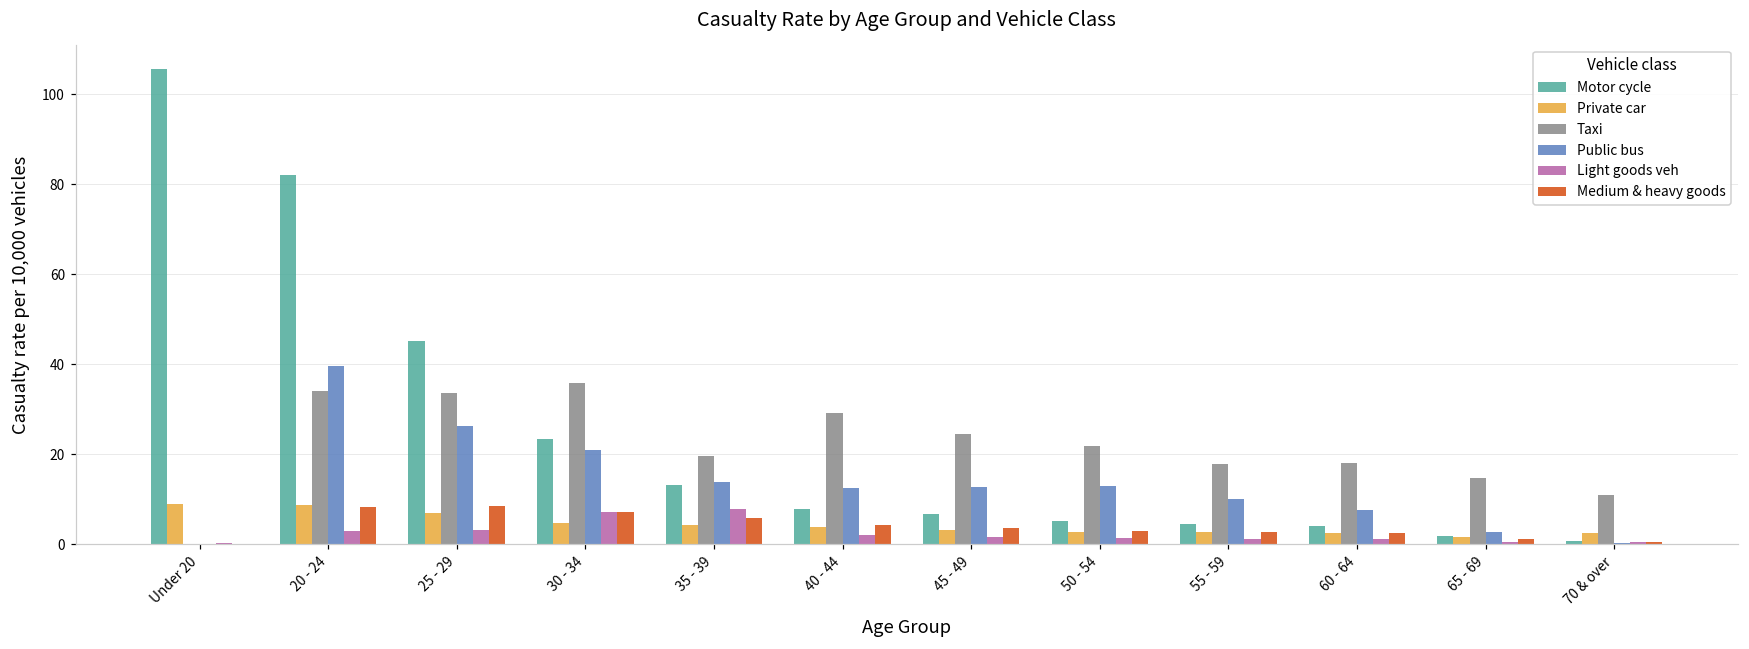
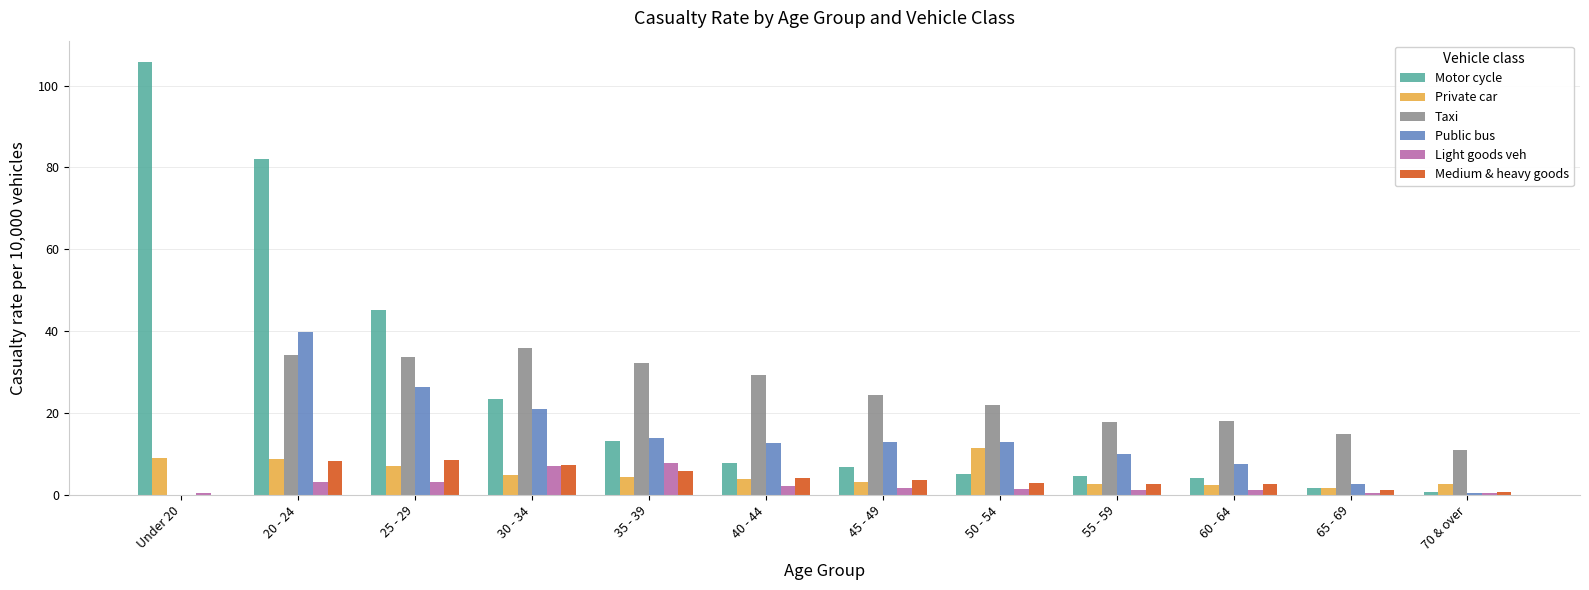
Taxi, 35 - 39: 20 -> 32
Private car, 50 - 54: 3 -> 11
